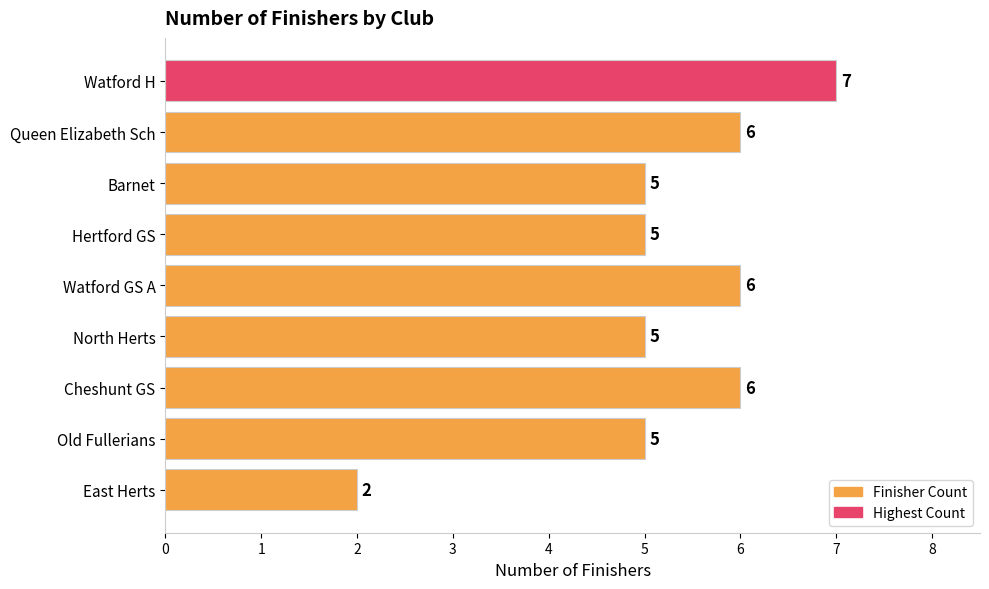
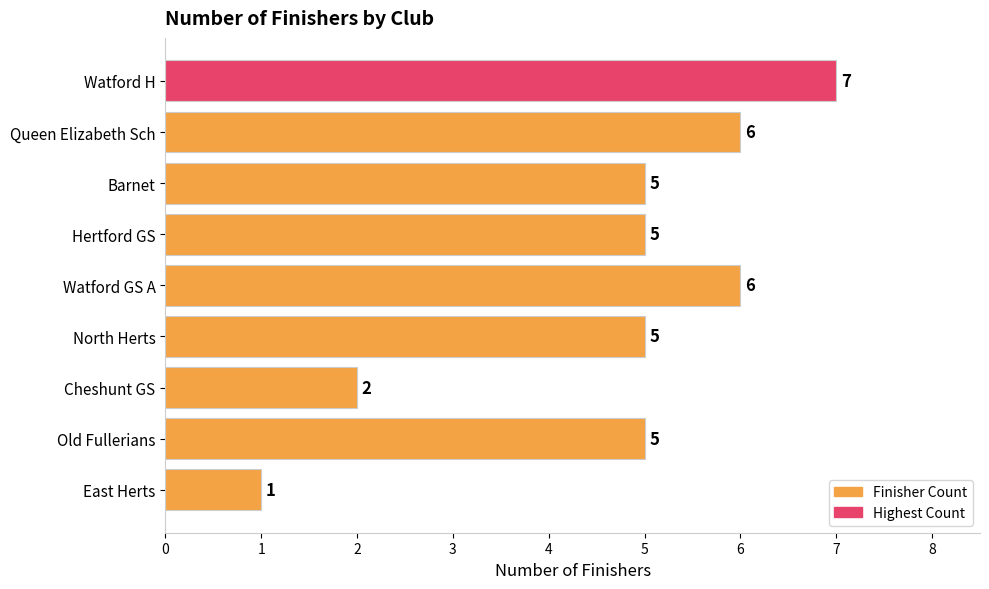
Cheshunt GS: 6 -> 2
East Herts: 2 -> 1
